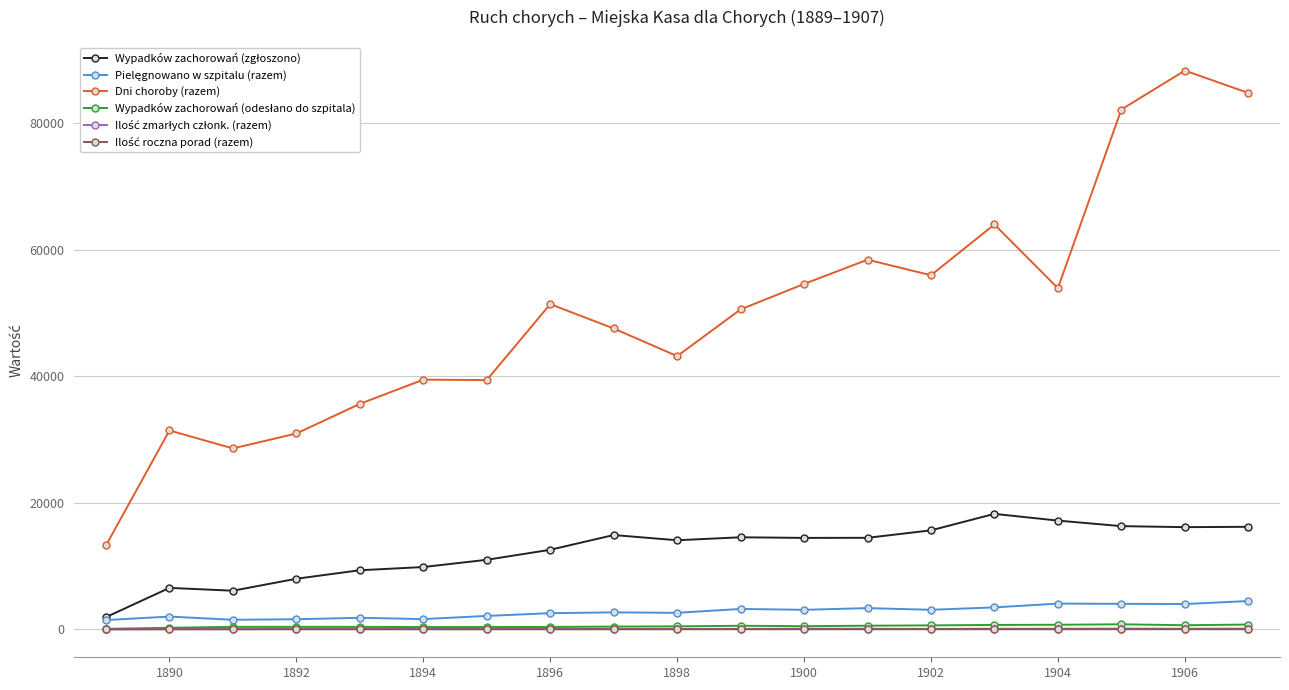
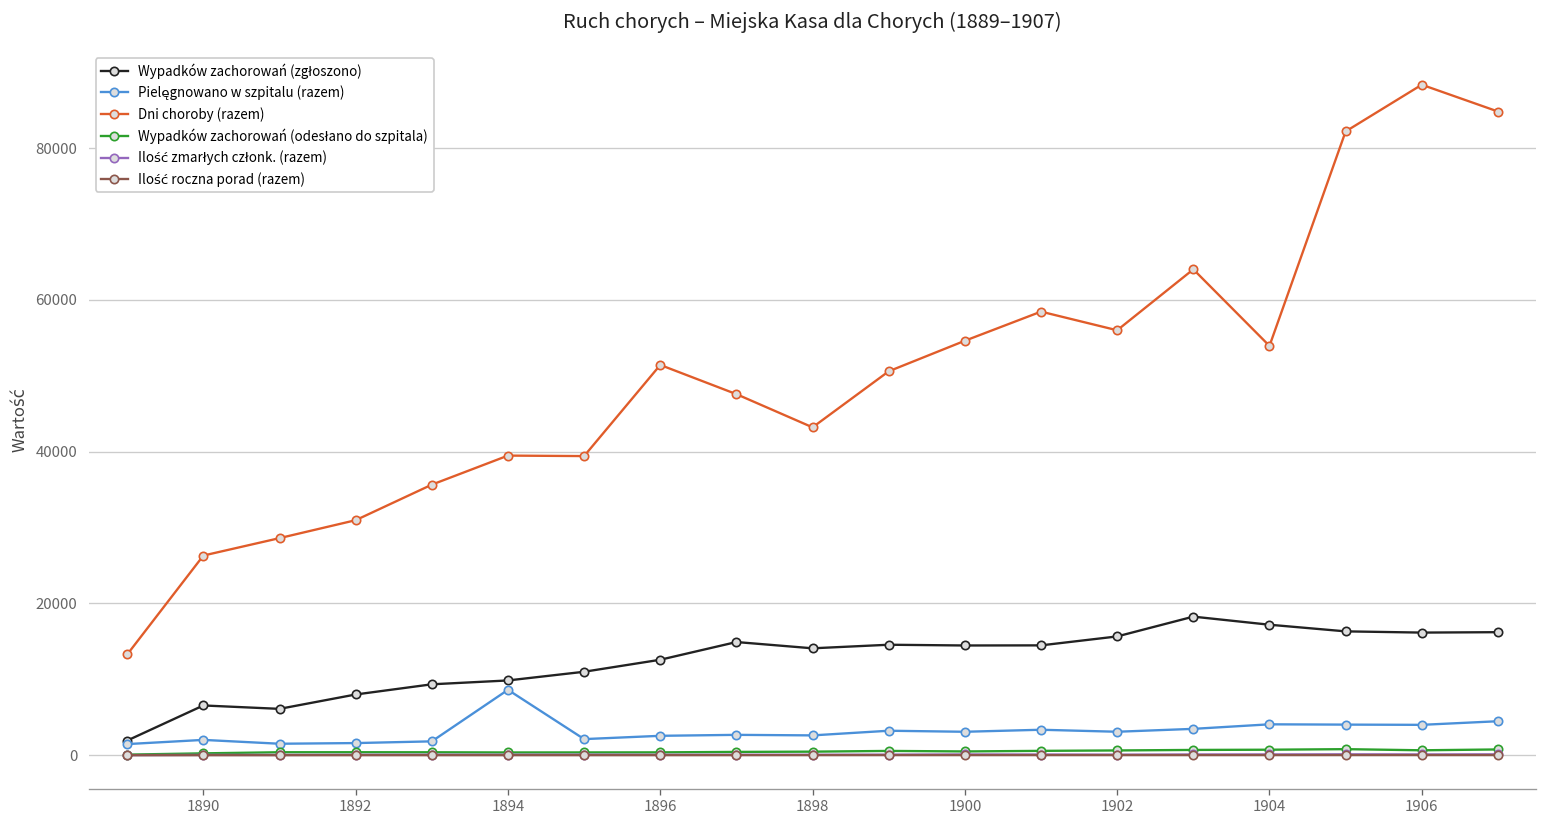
Dni choroby (razem), 1890: 31000 -> 26000
Pielęgnowano w szpitalu (razem), 1894: 2000 -> 9000
